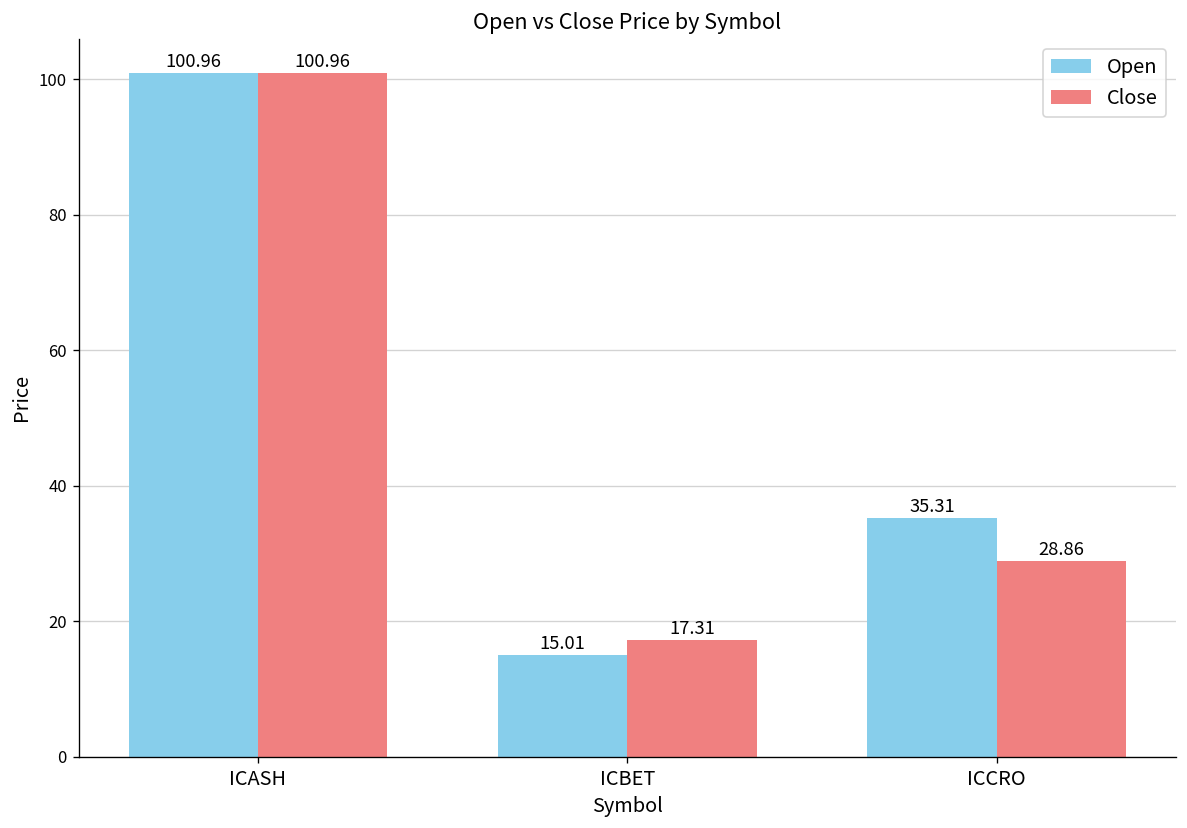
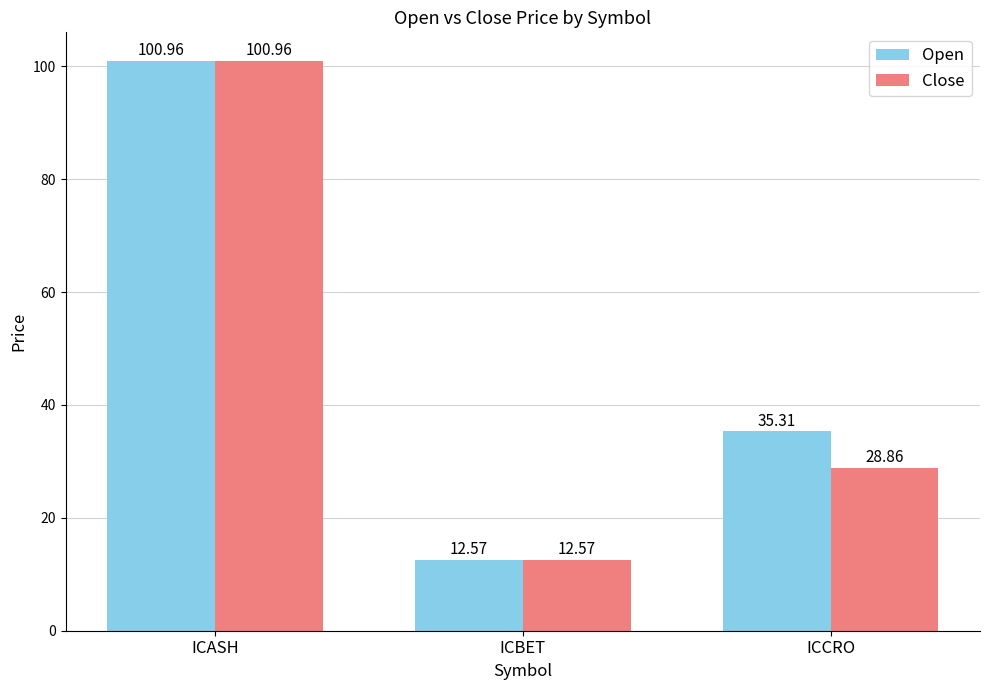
Open, ICBET: 15.01 -> 12.57
Close, ICBET: 17.31 -> 12.57
